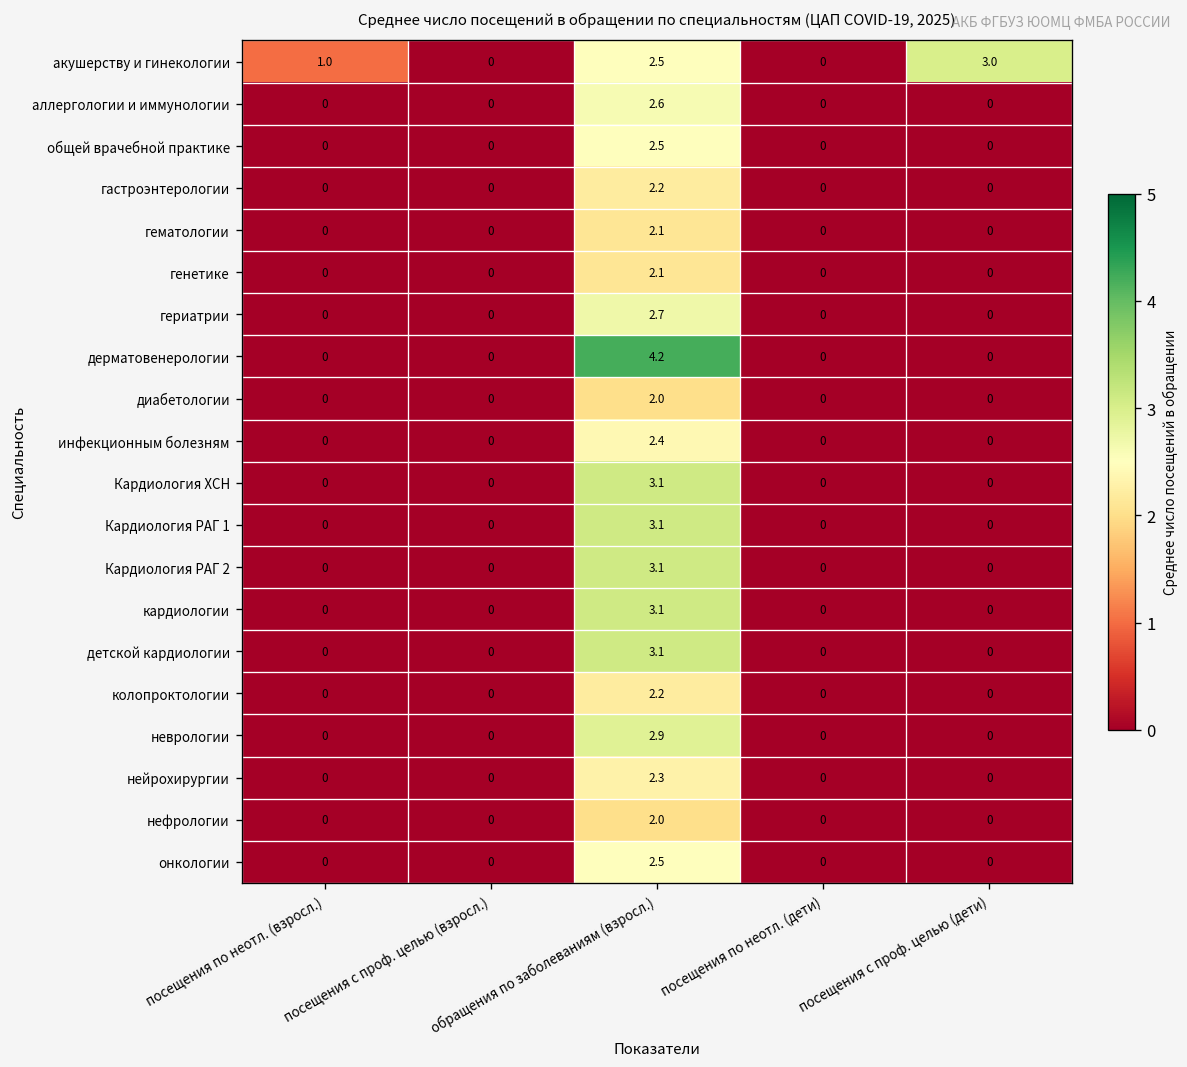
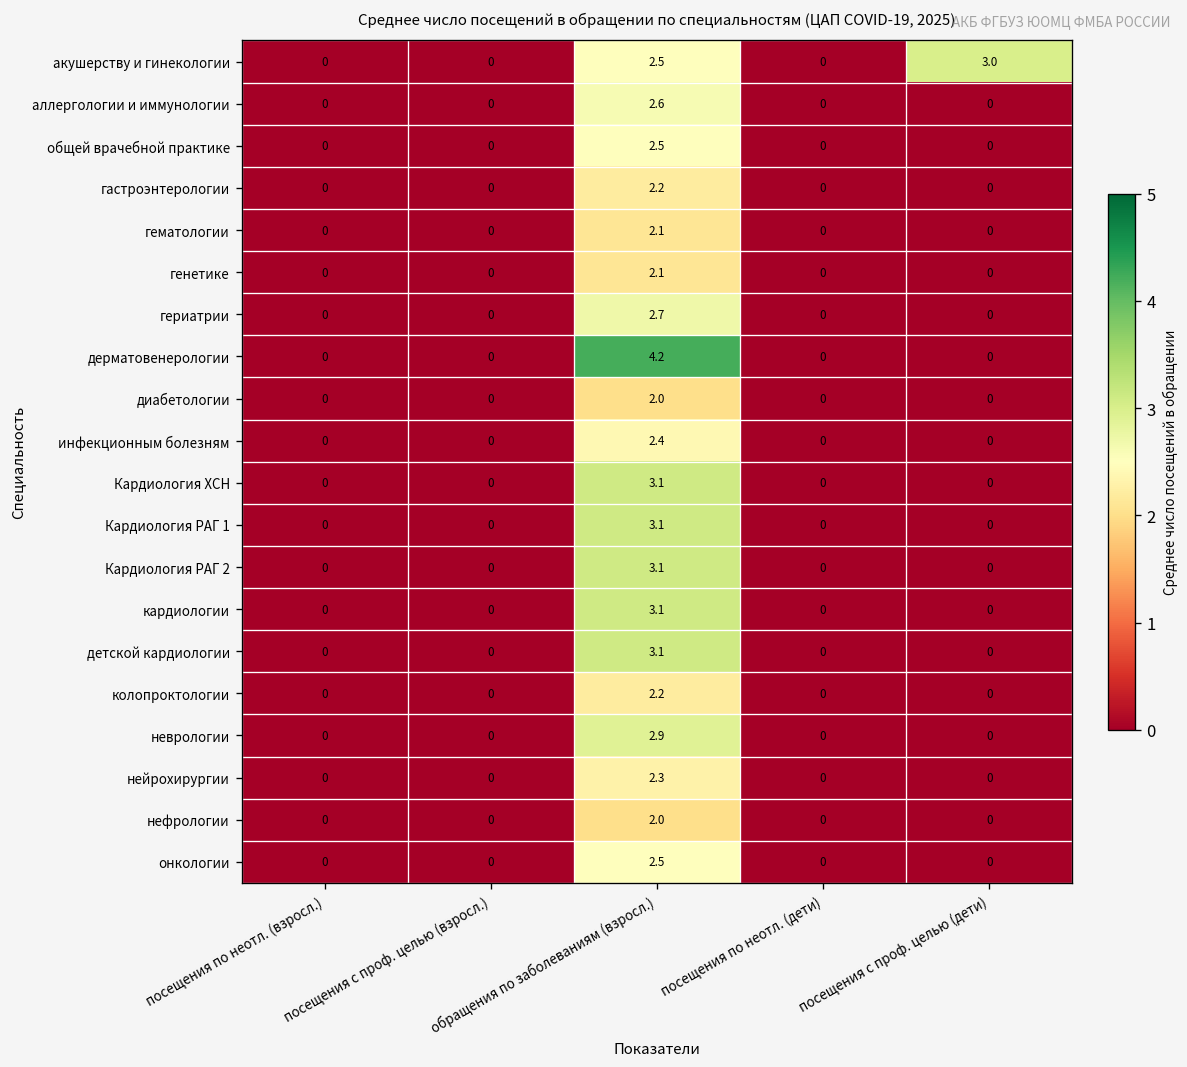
акушерству и гинекологии, посещения по неотл. (взросл.): 1.0 -> 0
